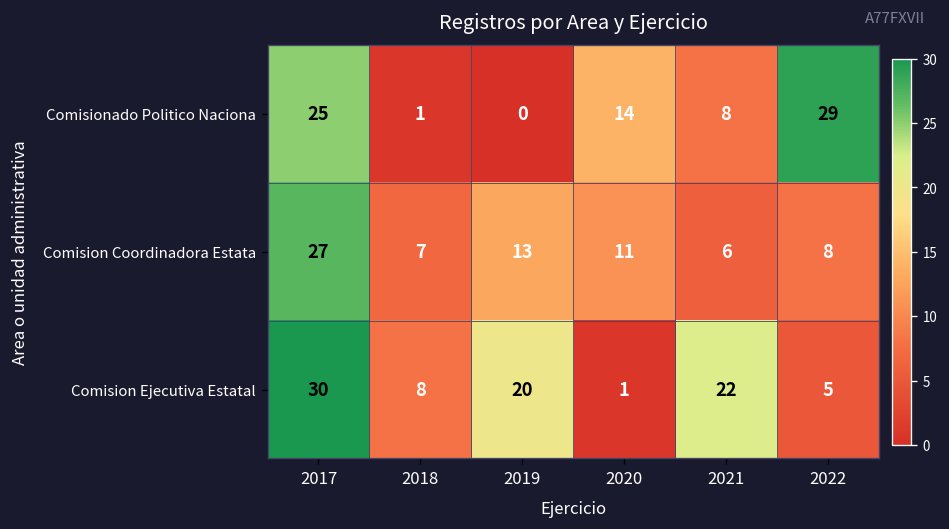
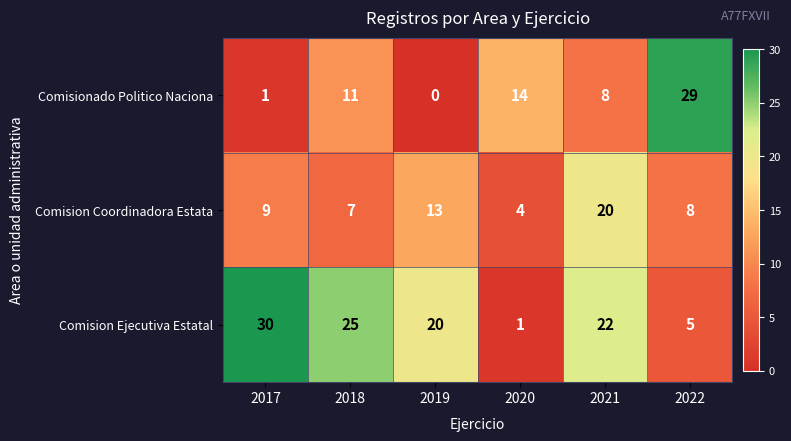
Comisionado Politico Naciona, 2017: 25 -> 1
Comisionado Politico Naciona, 2018: 1 -> 11
Comision Coordinadora Estata, 2017: 27 -> 9
Comision Coordinadora Estata, 2020: 11 -> 4
Comision Coordinadora Estata, 2021: 6 -> 20
Comision Ejecutiva Estatal, 2018: 8 -> 25
